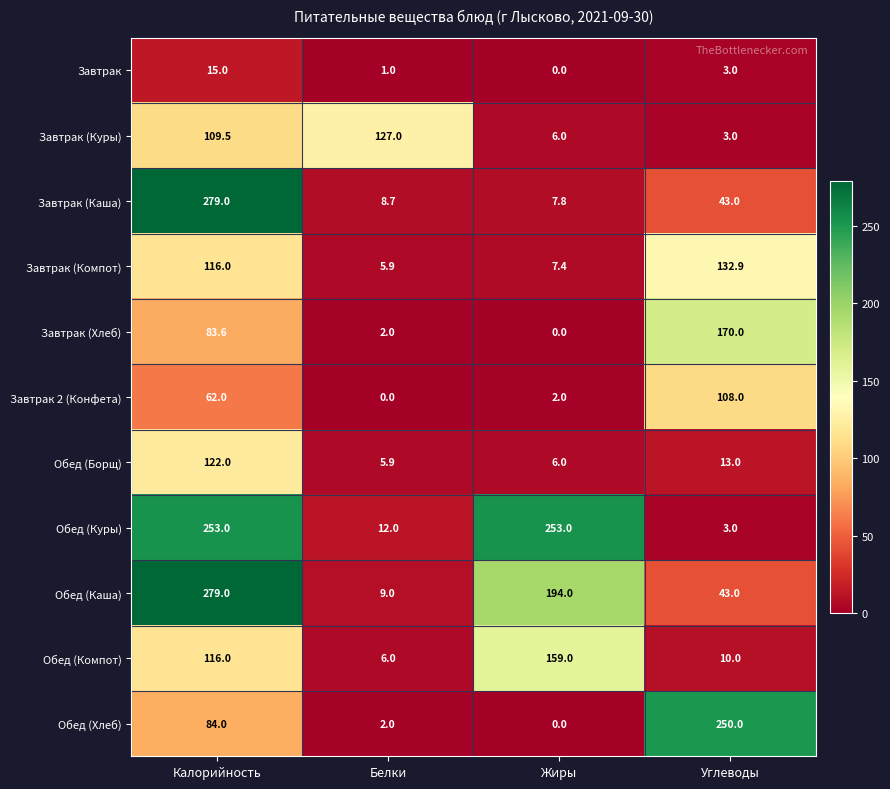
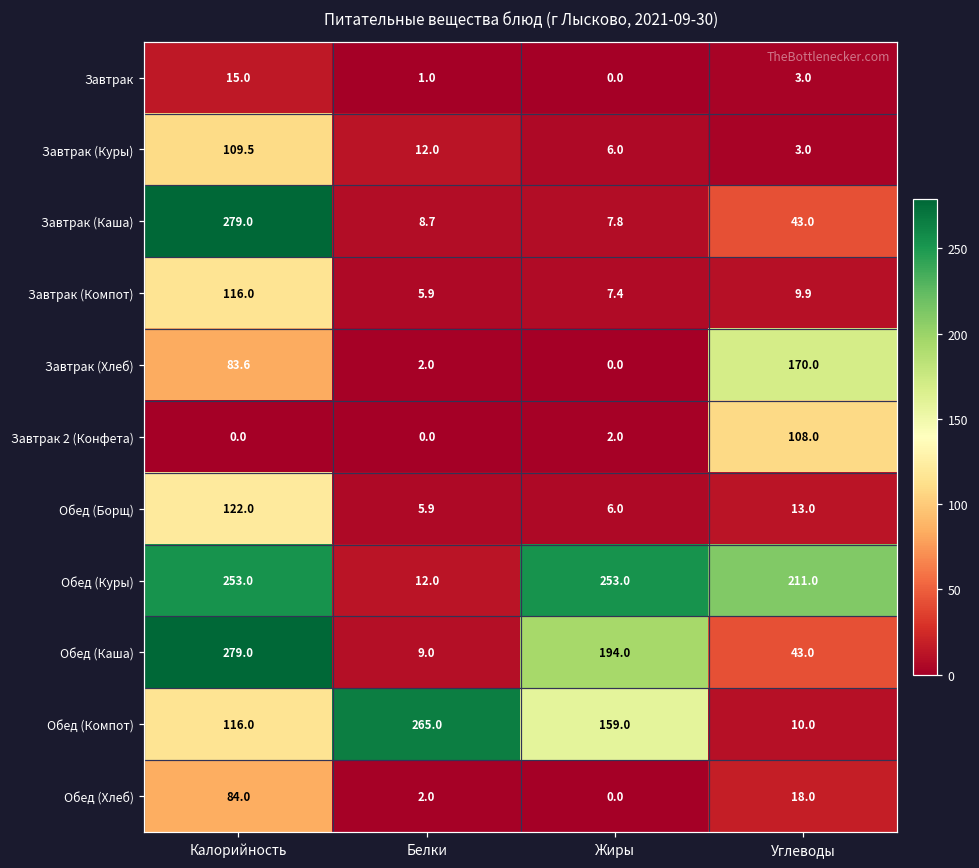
Завтрак (Куры), Белки: 127.0 -> 12.0
Завтрак (Компот), Углеводы: 132.9 -> 9.9
Завтрак 2 (Конфета), Калорийность: 62.0 -> 0.0
Обед (Куры), Углеводы: 3.0 -> 211.0
Обед (Компот), Белки: 6.0 -> 265.0
Обед (Хлеб), Углеводы: 250.0 -> 18.0
